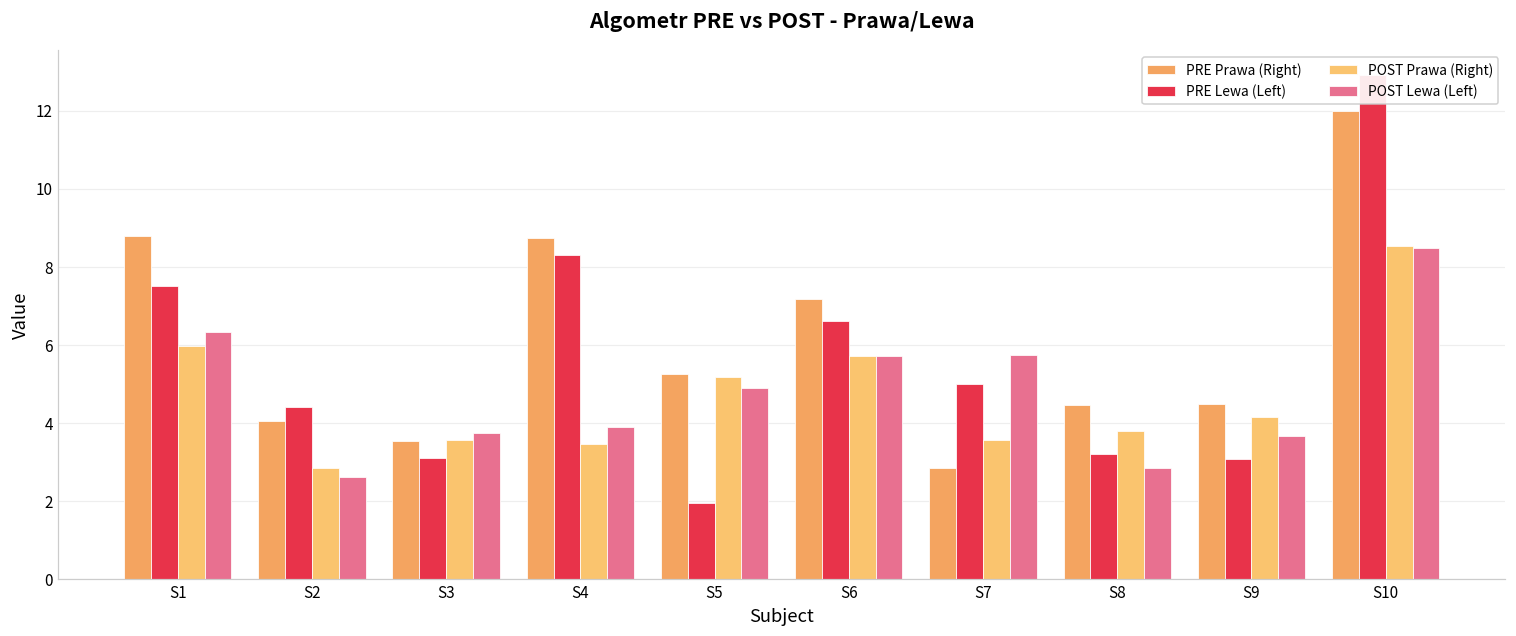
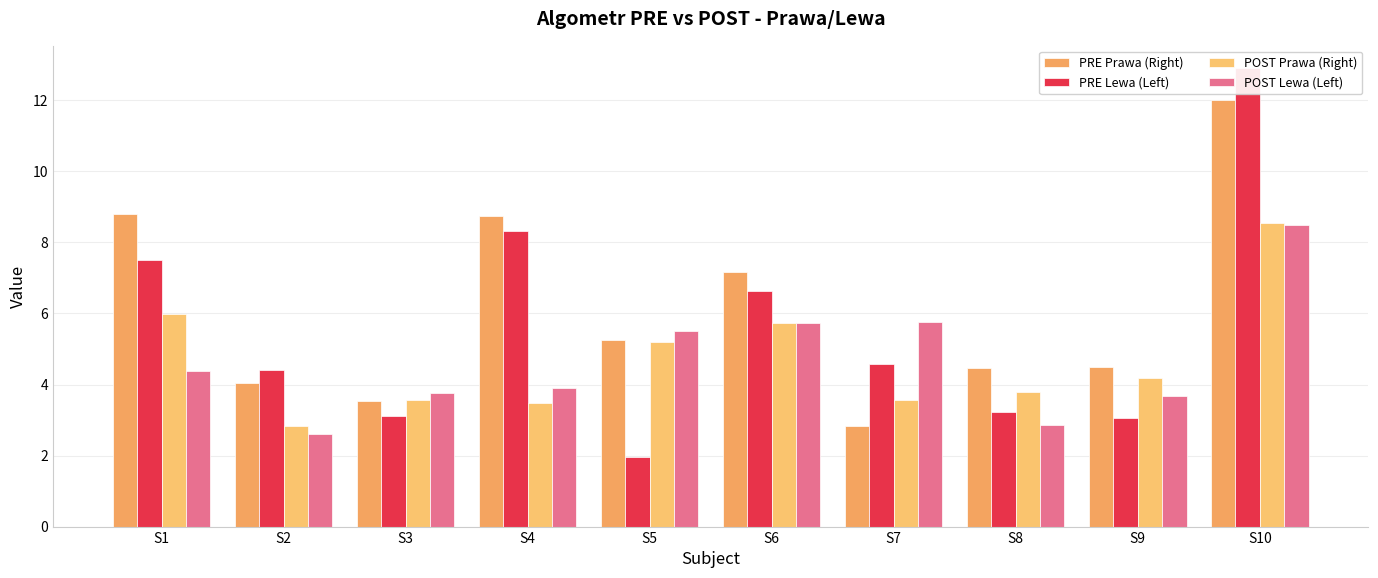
POST Lewa (Left), S1: 6.3 -> 4.4
POST Lewa (Left), S5: 4.9 -> 5.5
PRE Lewa (Left), S7: 5.0 -> 4.6
